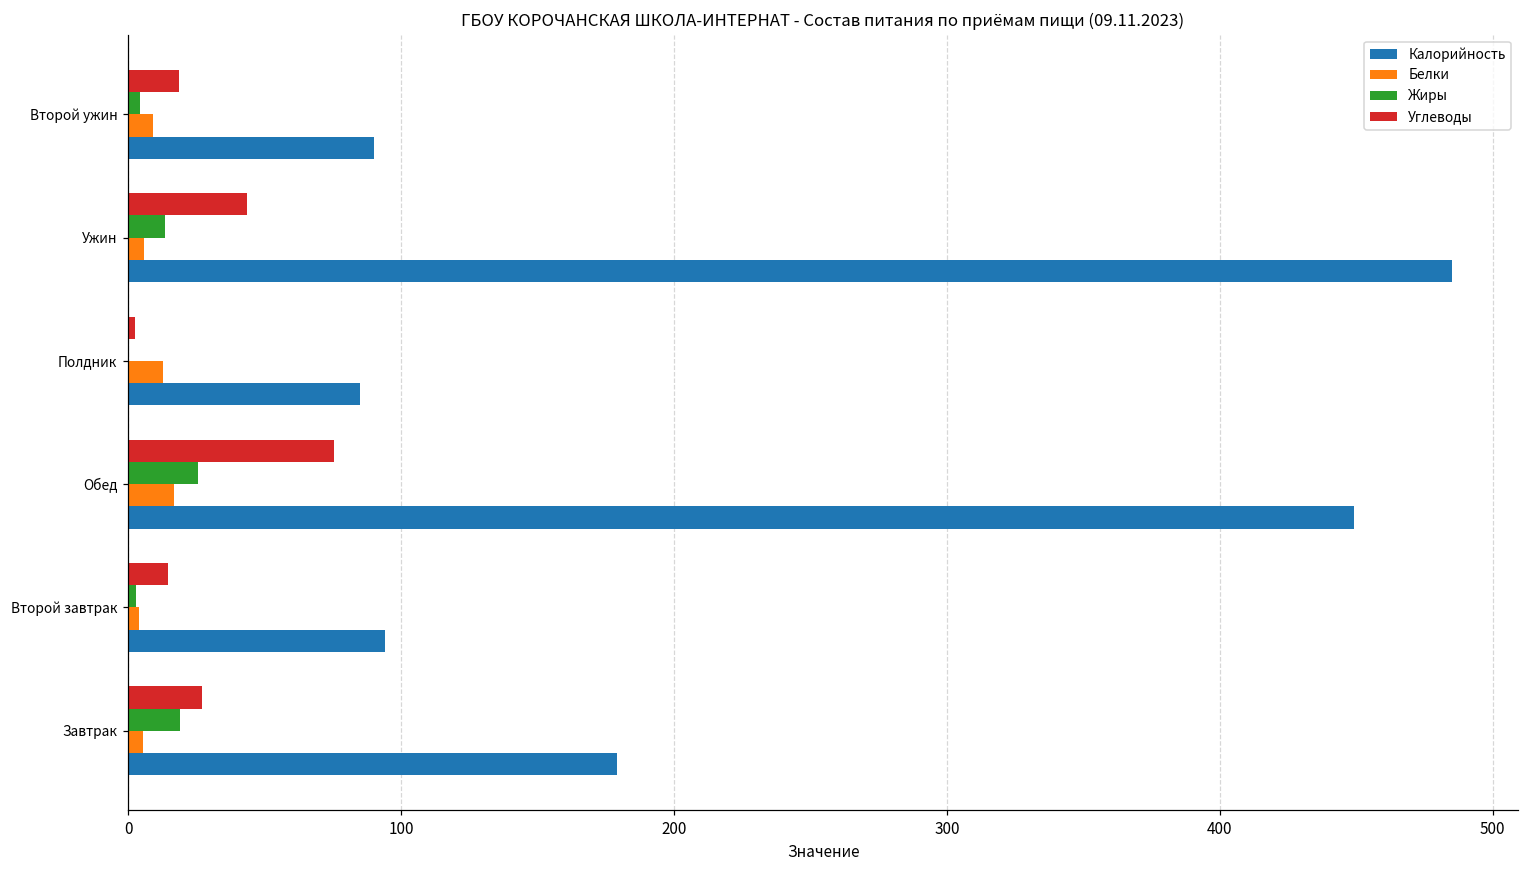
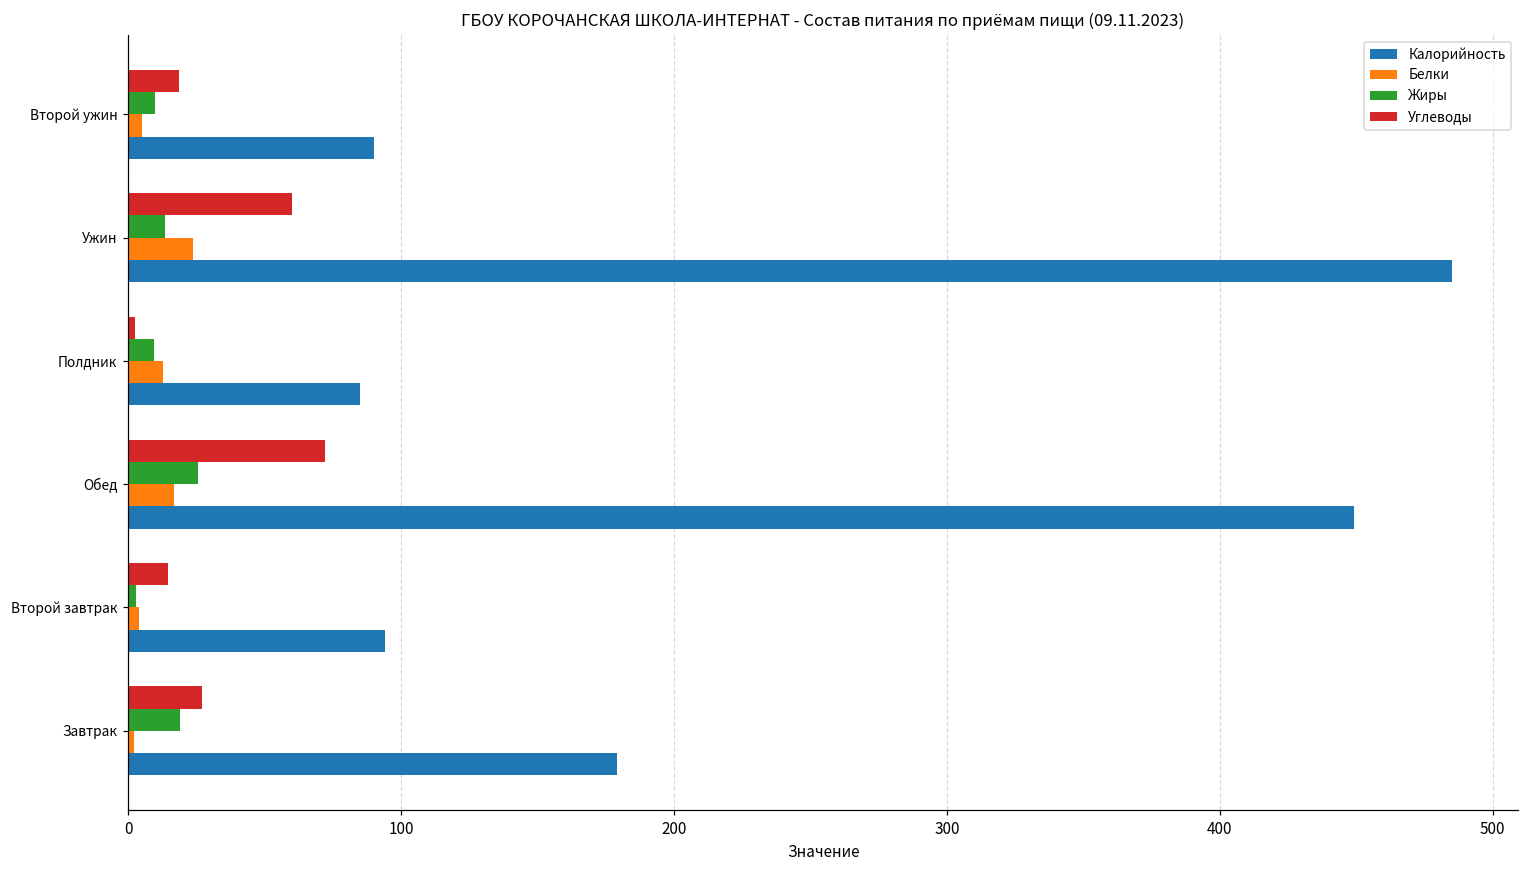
Жиры, Второй ужин: 4 -> 10
Белки, Второй ужин: 9 -> 5
Углеводы, Ужин: 44 -> 60
Белки, Ужин: 6 -> 24
Жиры, Полдник: 0 -> 10
Углеводы, Обед: 75 -> 72
Белки, Завтрак: 6 -> 2
